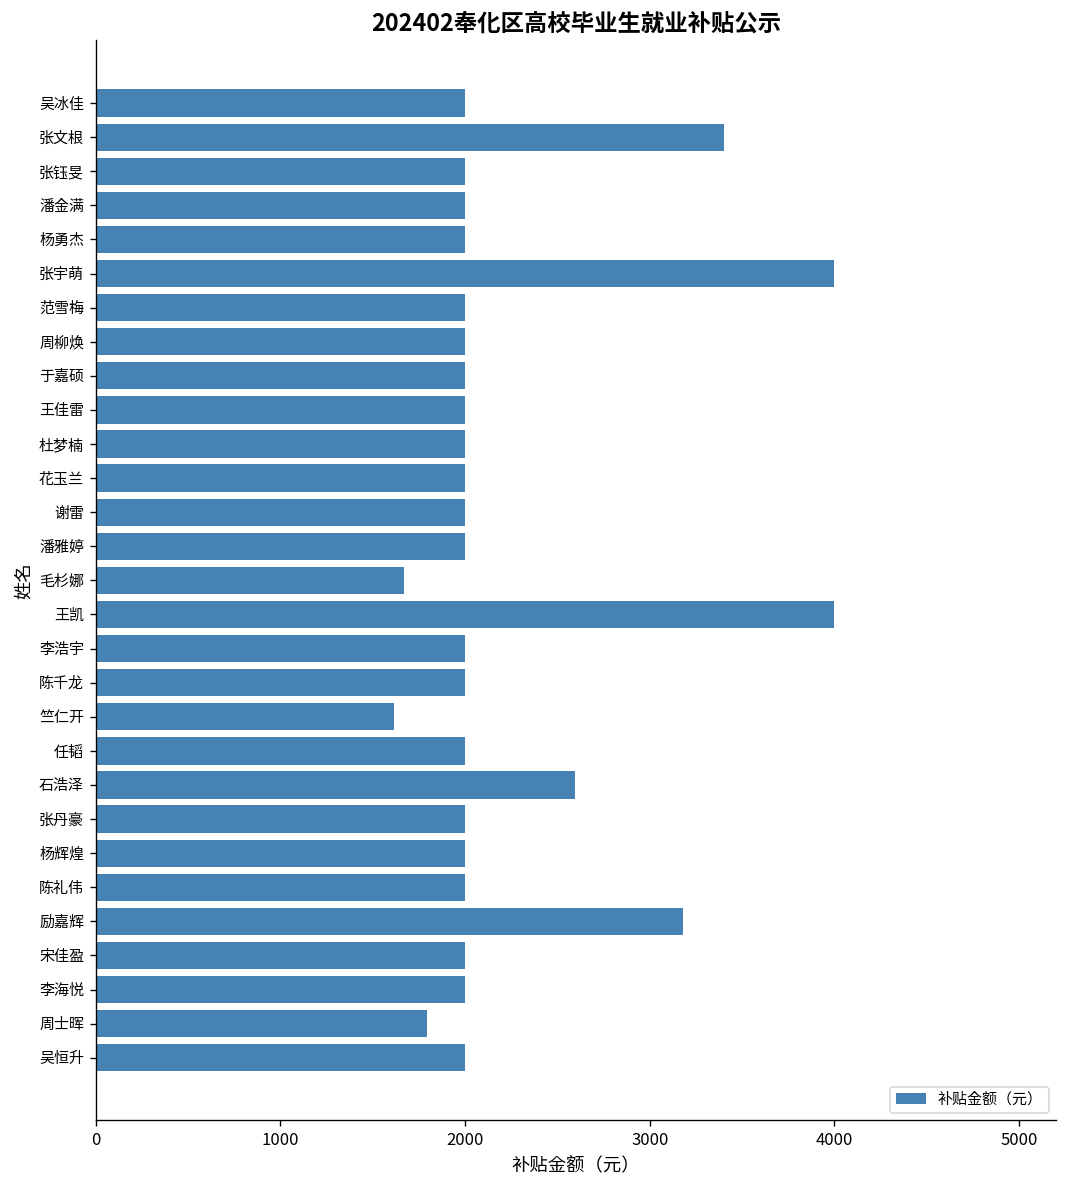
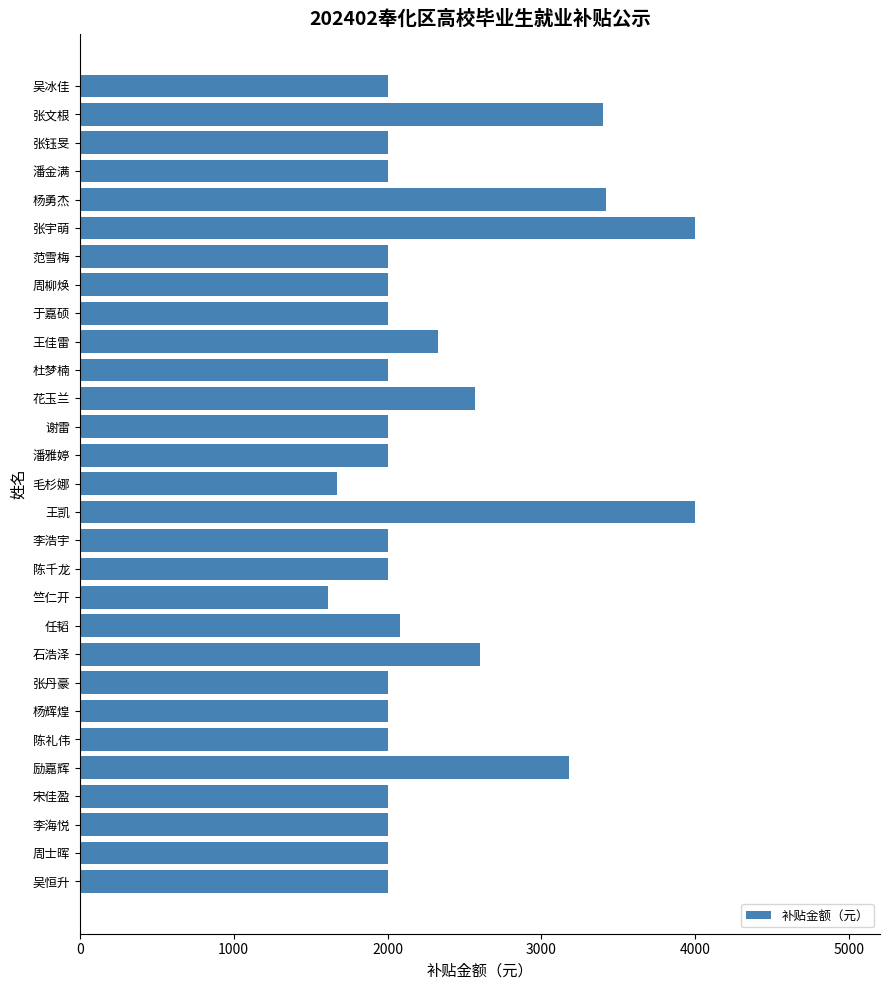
杨勇杰: 2000 -> 3420
王佳雷: 2000 -> 2330
花玉兰: 2000 -> 2570
任韬: 2000 -> 2080
周士晖: 1800 -> 2000
